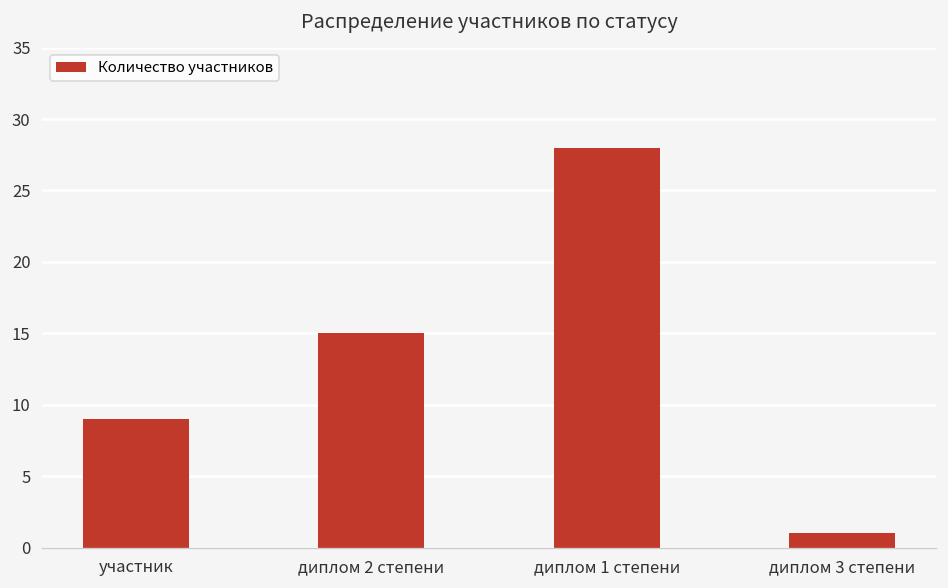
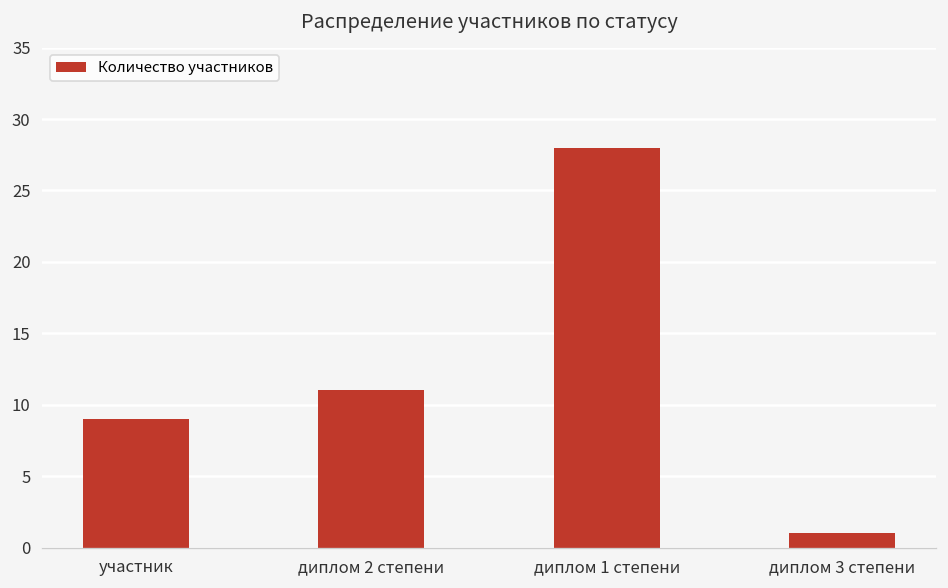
диплом 2 степени: 15 -> 11
